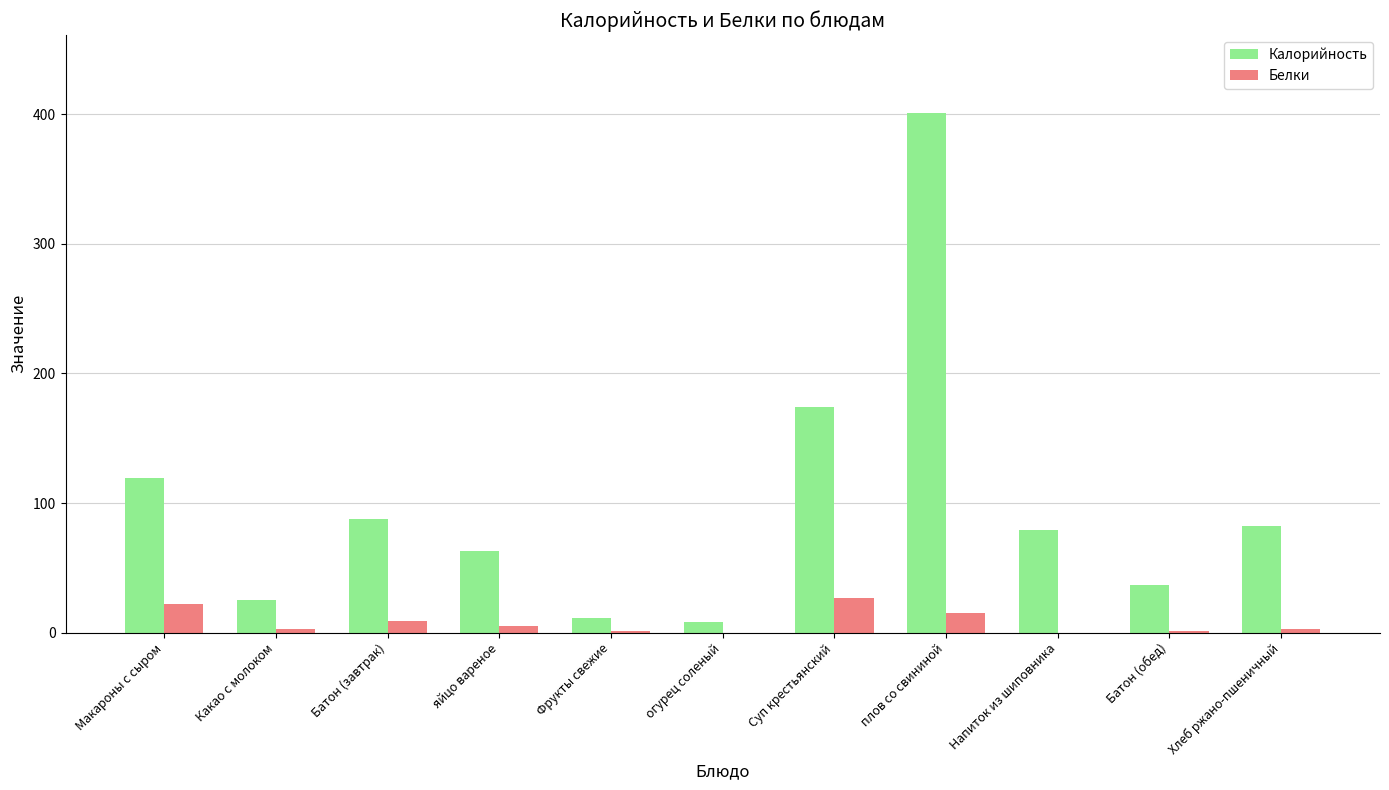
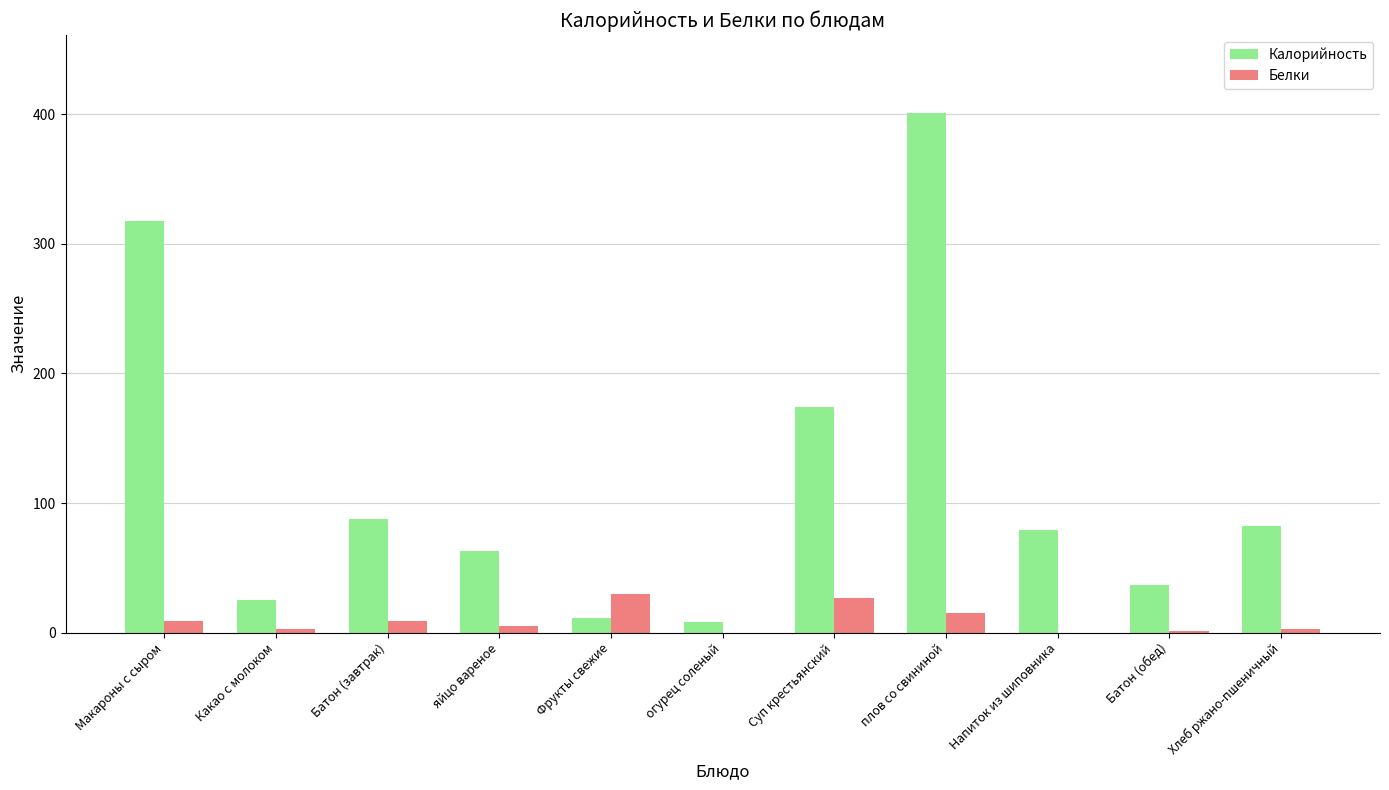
Калорийность, Макароны с сыром: 119 -> 318
Белки, Макароны с сыром: 22 -> 9
Белки, Фрукты свежие: 1 -> 30
